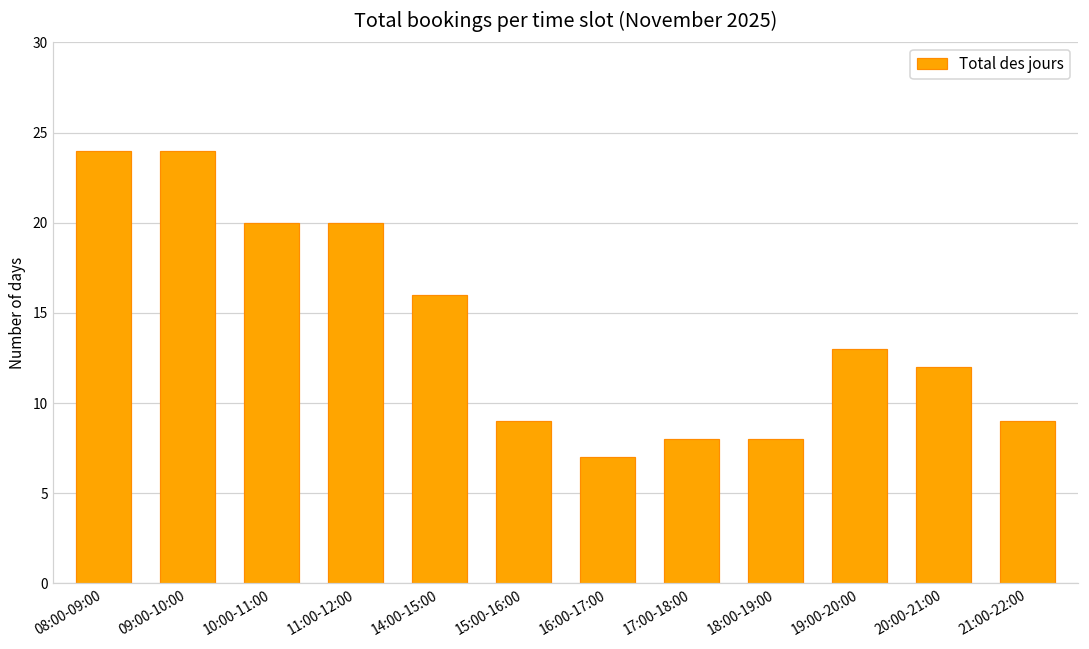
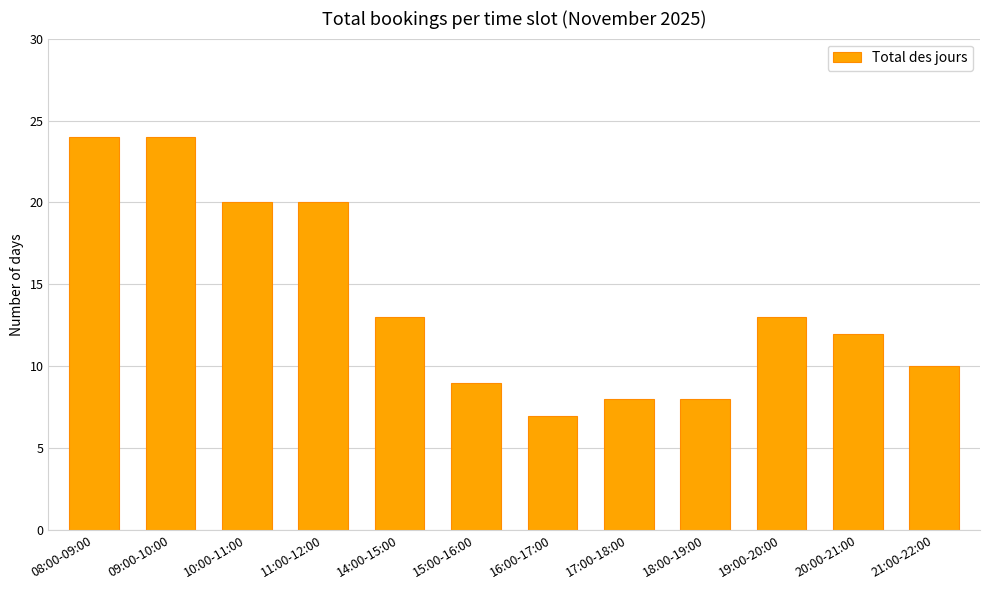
14:00-15:00: 16 -> 13
21:00-22:00: 9 -> 10
